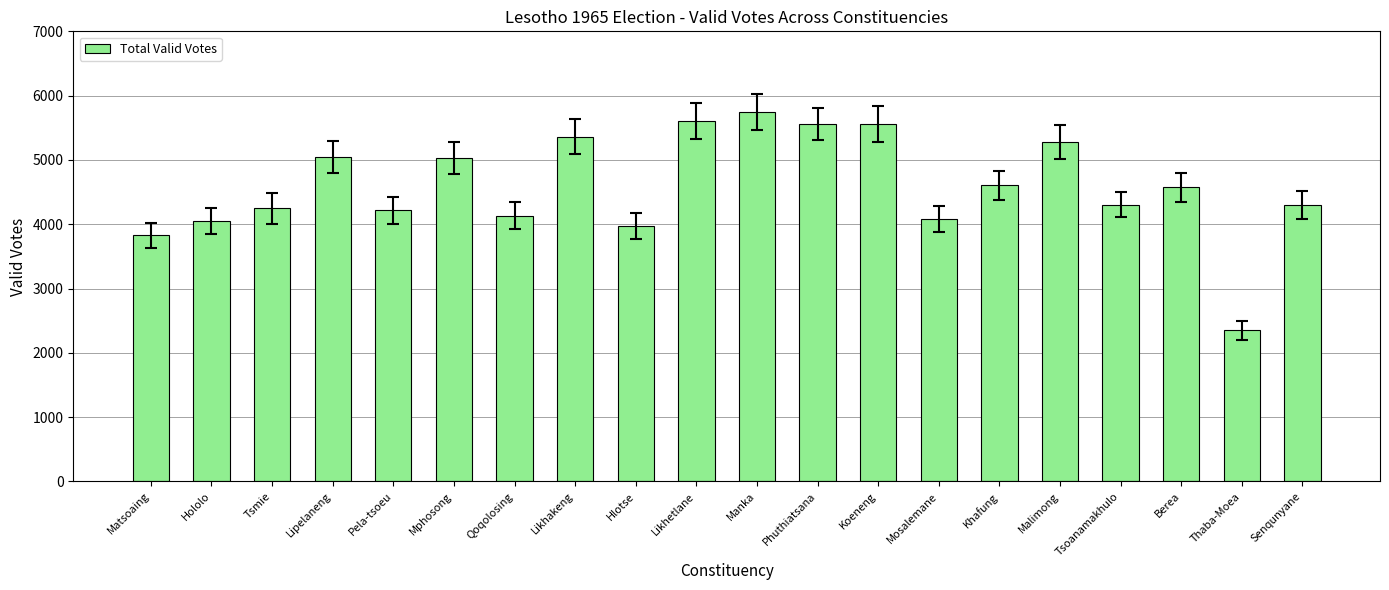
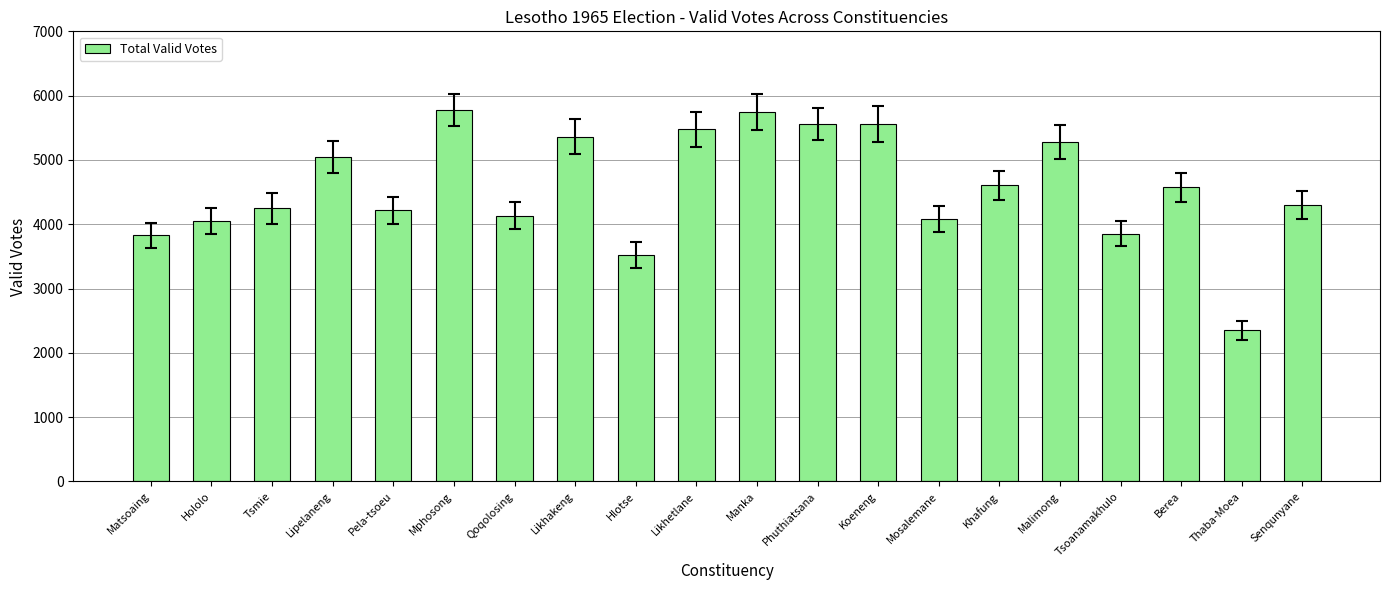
Total Valid Votes, Mphosong: 5000 -> 5800
Total Valid Votes, Hlotse: 4000 -> 3500
Total Valid Votes, Likhetlane: 5600 -> 5500
Total Valid Votes, Tsoanamakhulo: 4300 -> 3900
